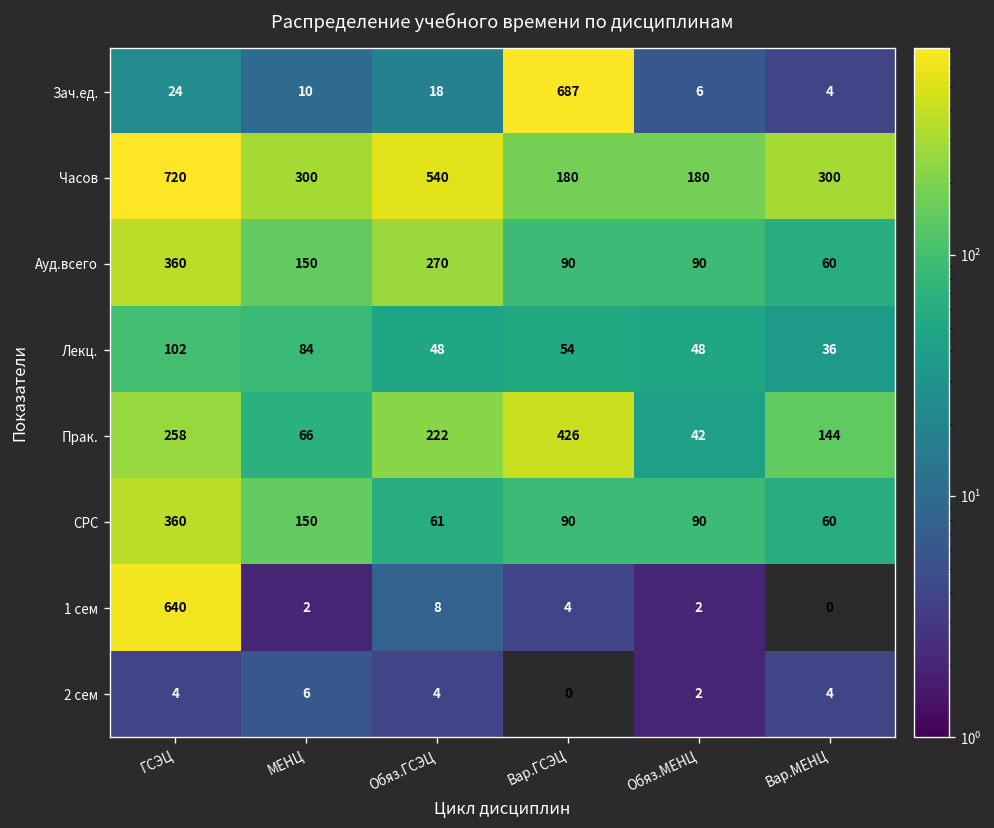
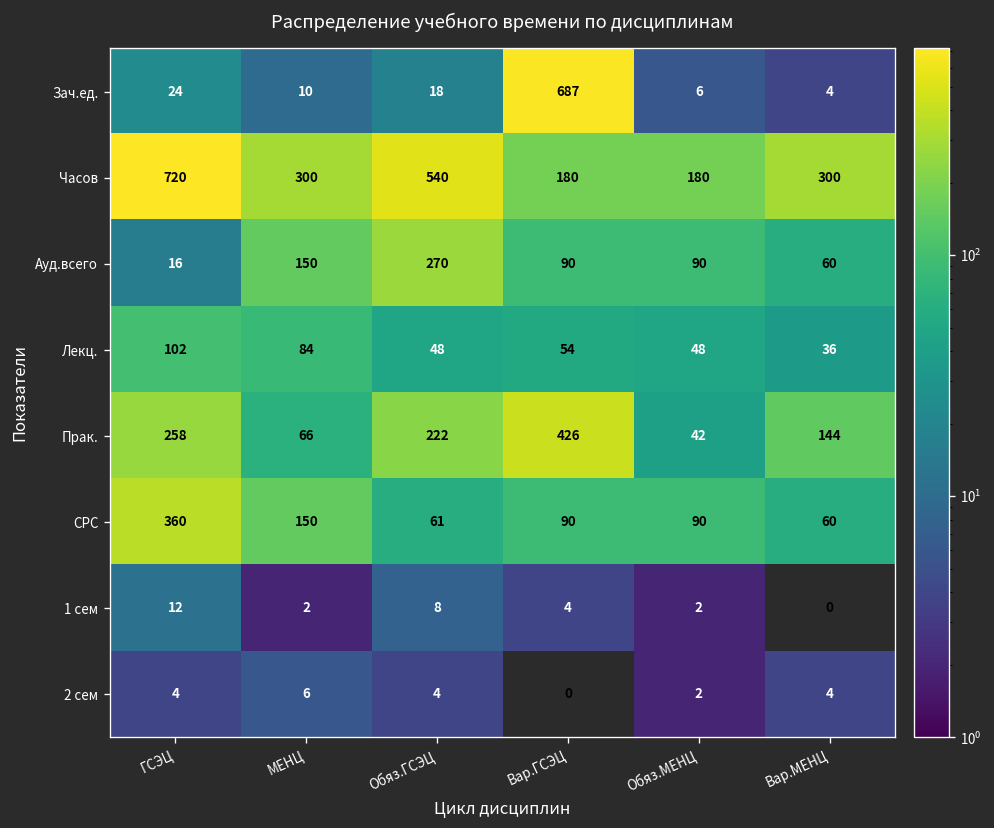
Ауд.всего, ГСЭЦ: 360 -> 16
1 сем, ГСЭЦ: 640 -> 12
